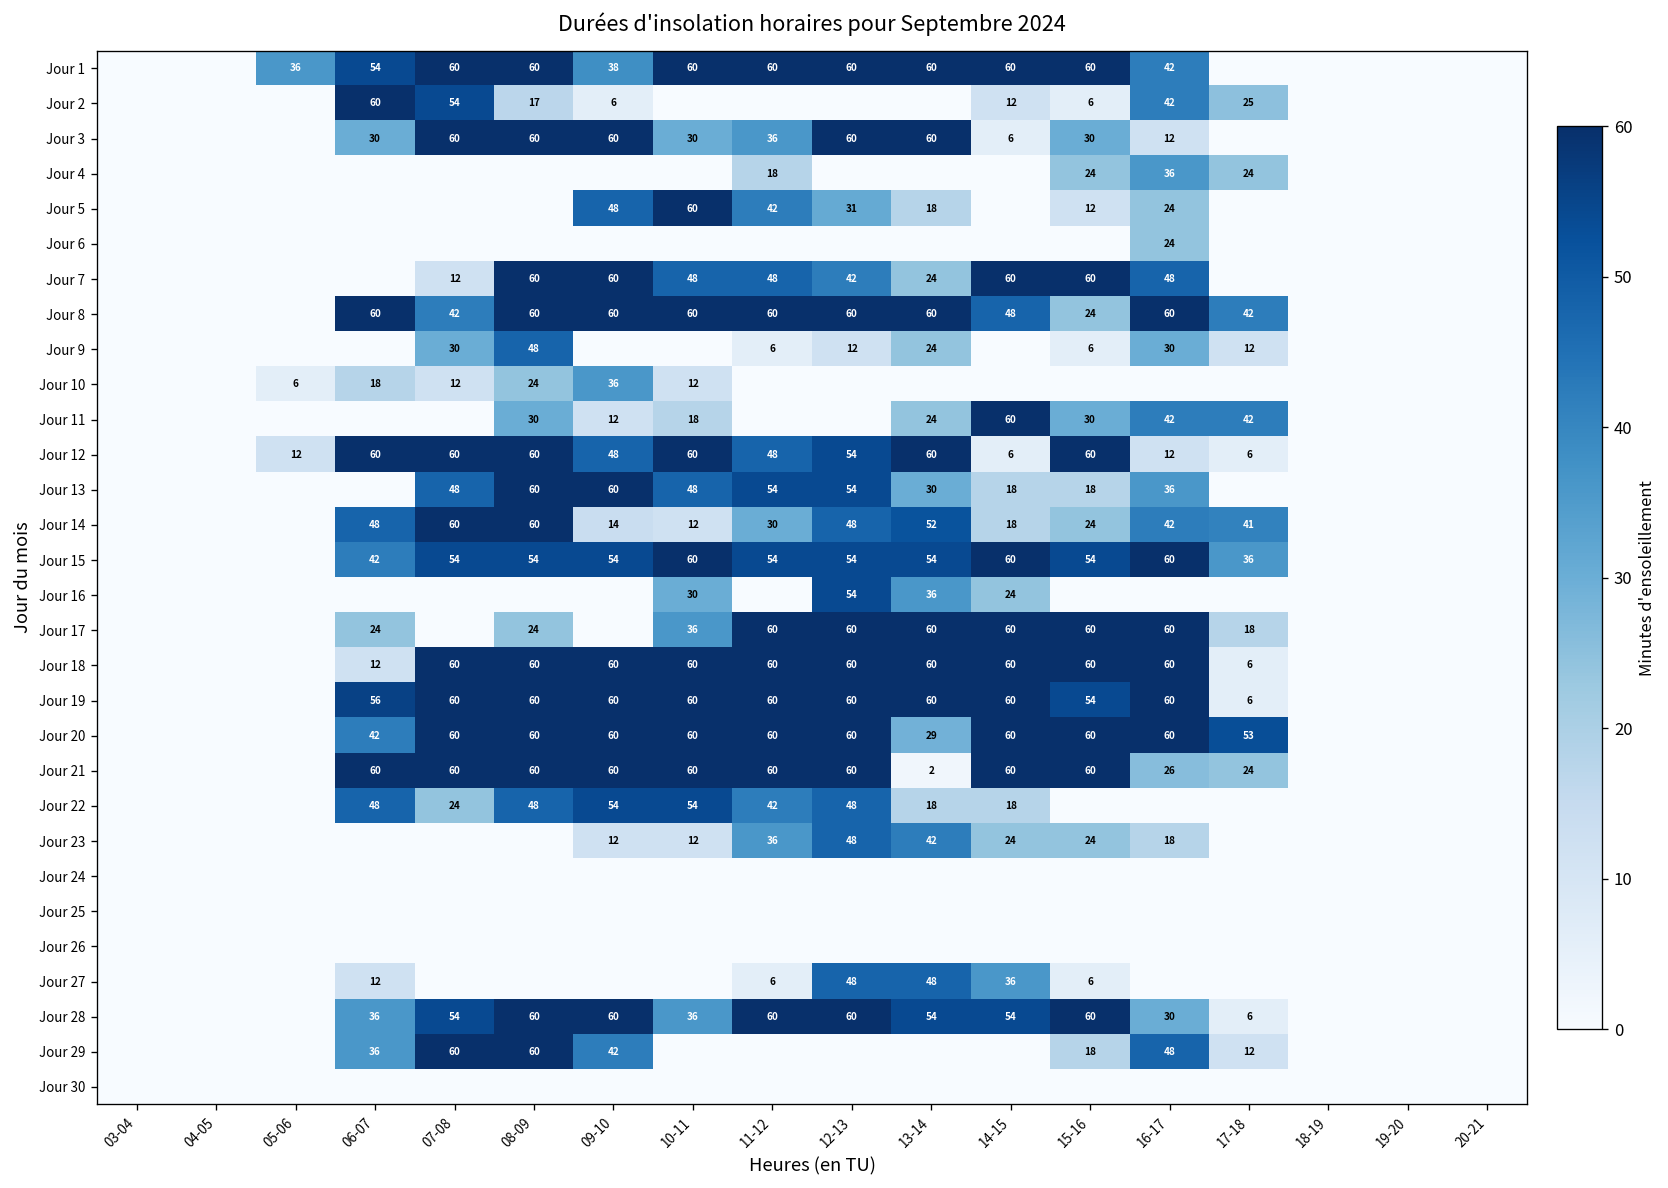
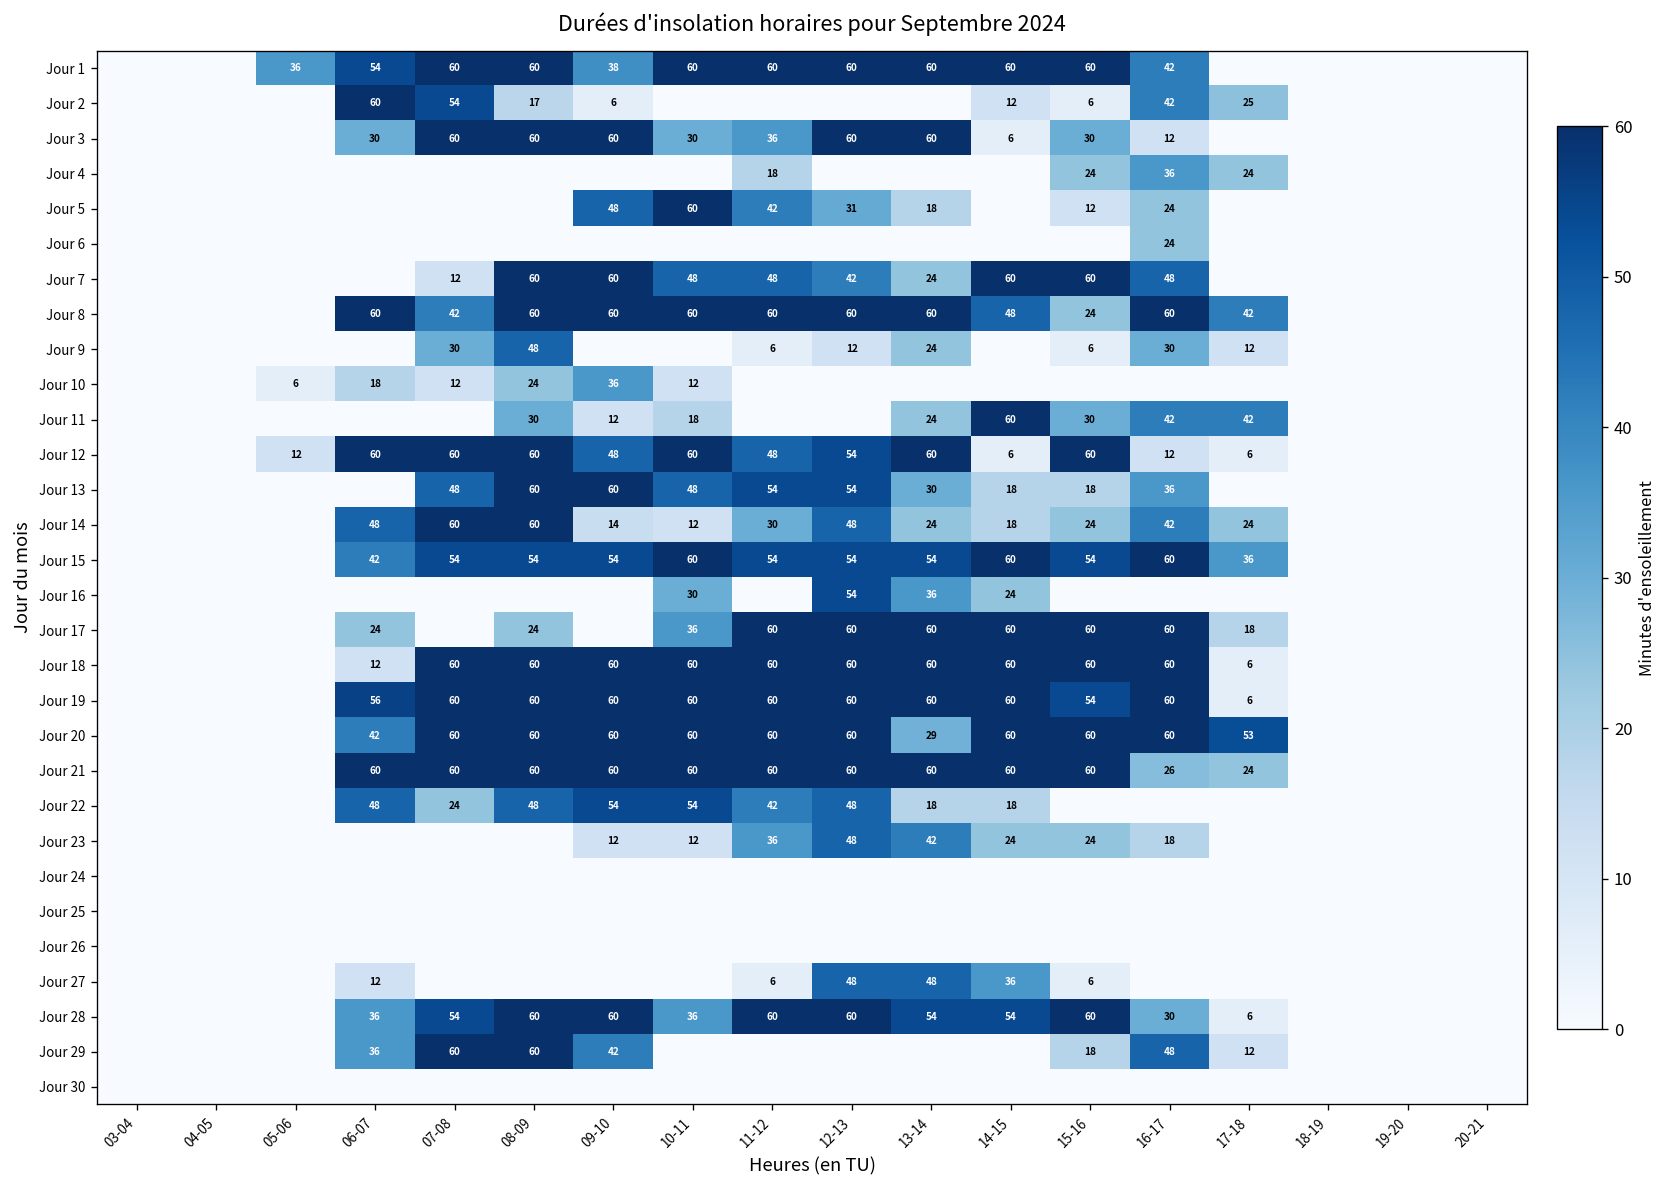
Jour 14, 13-14: 52 -> 24
Jour 14, 17-18: 41 -> 24
Jour 21, 13-14: 2 -> 60
